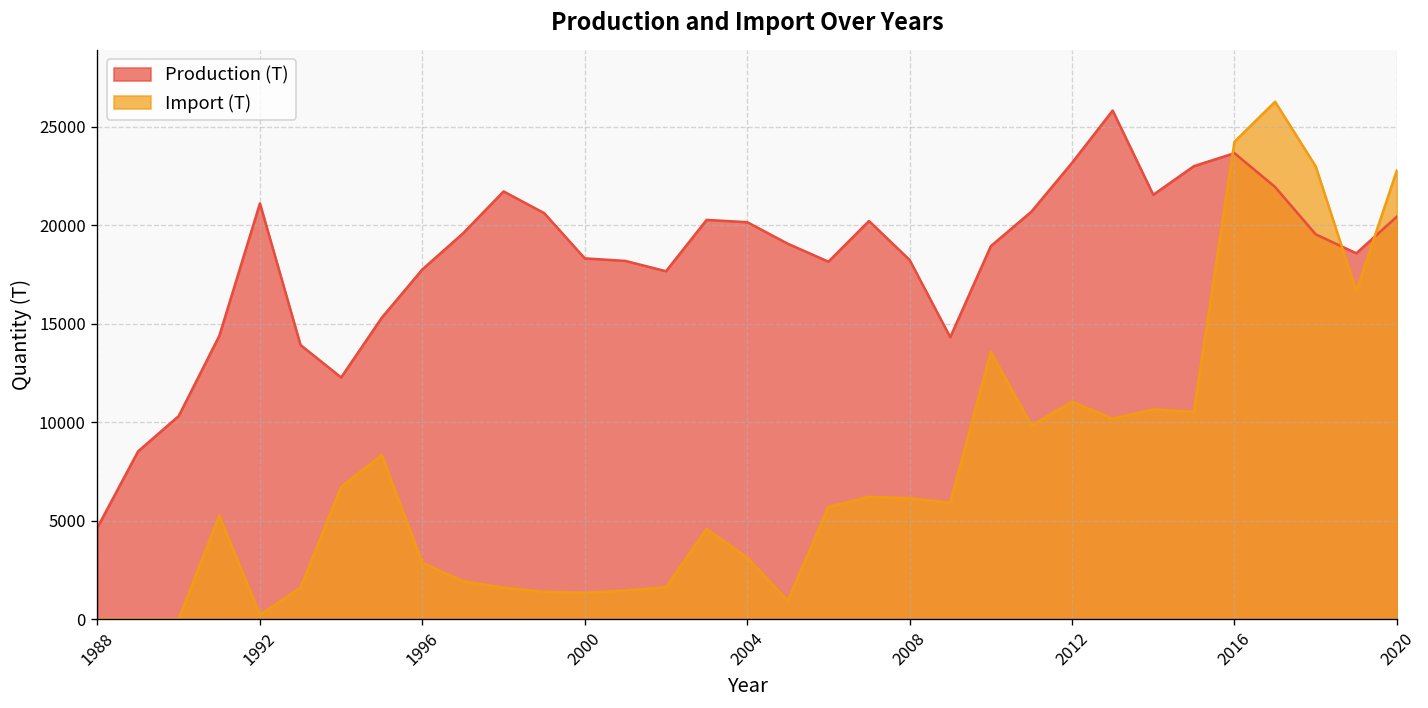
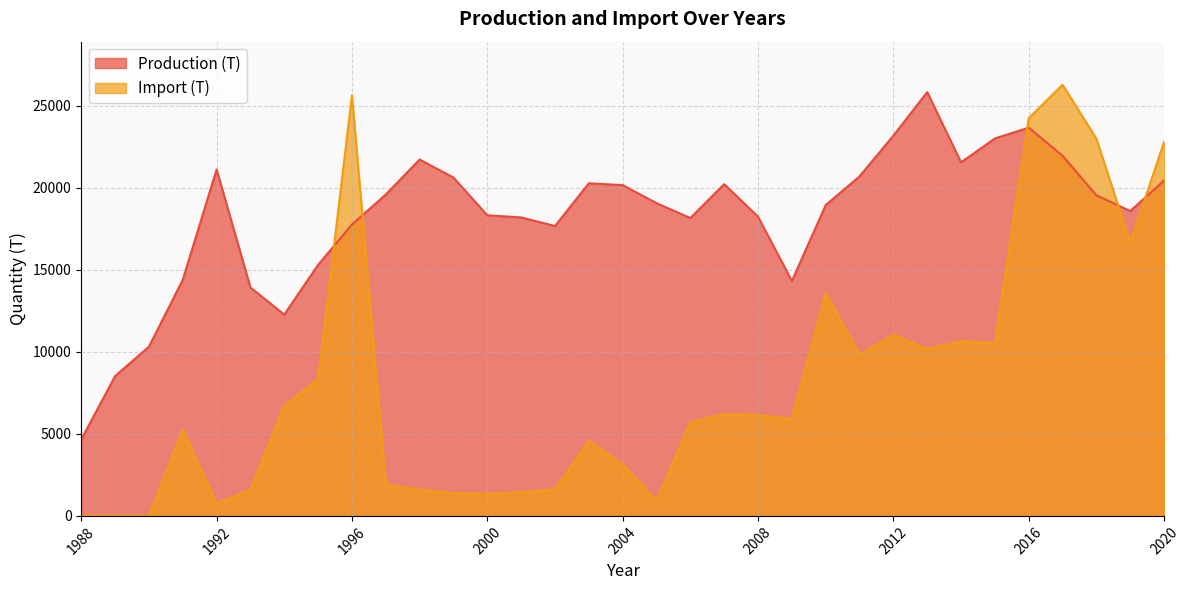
Import (T), 1992: 200 -> 800
Import (T), 1996: 2900 -> 25600
